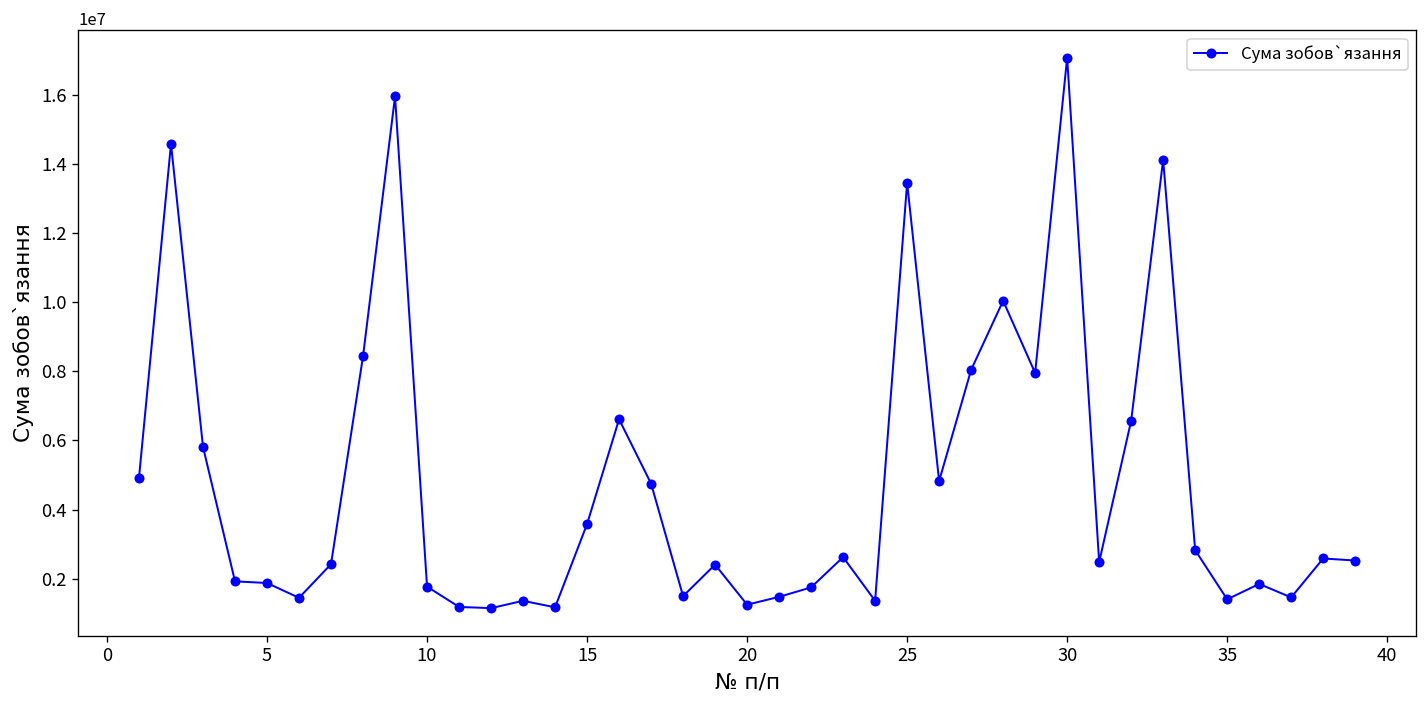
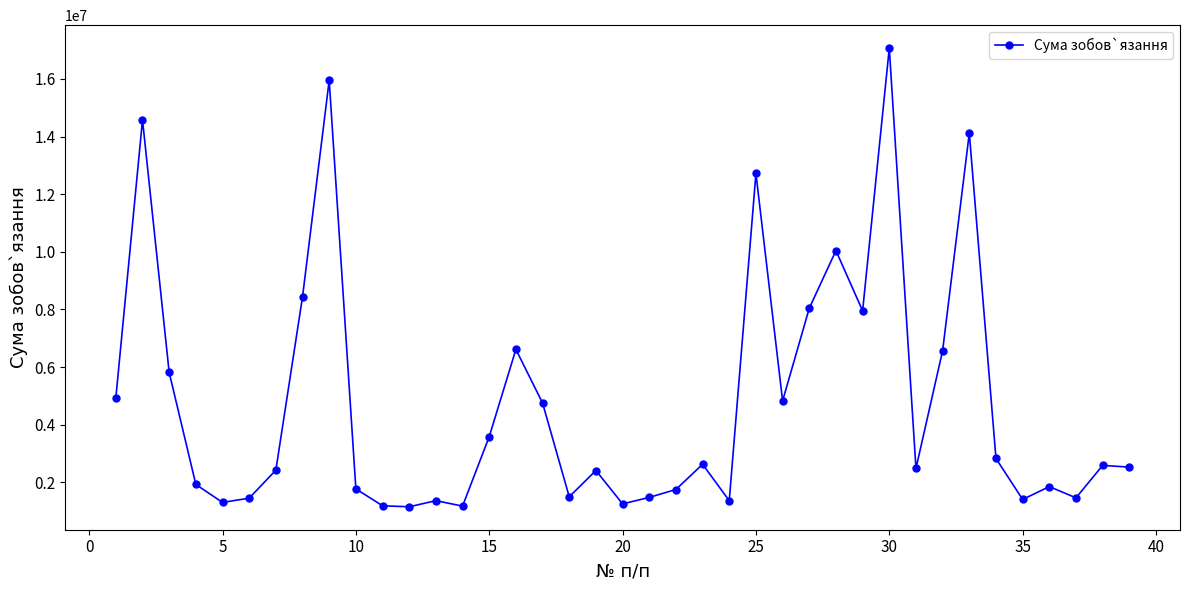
5: 1900000 -> 1300000
25: 13500000 -> 12700000
